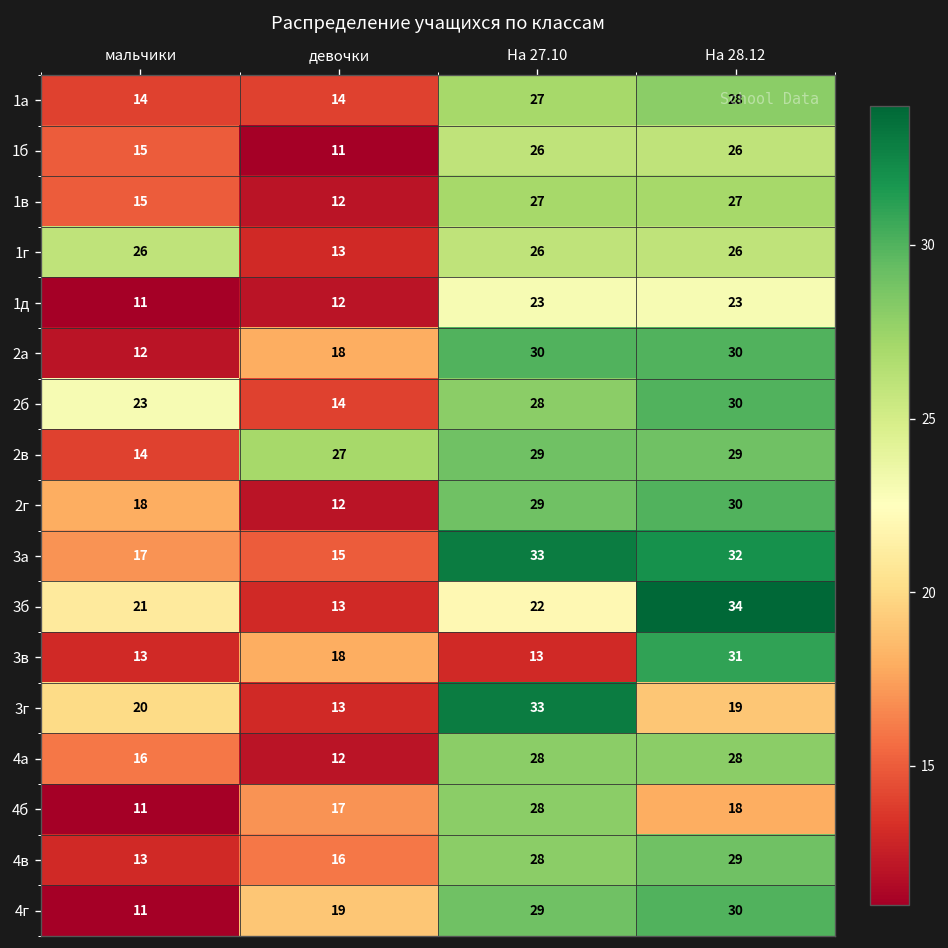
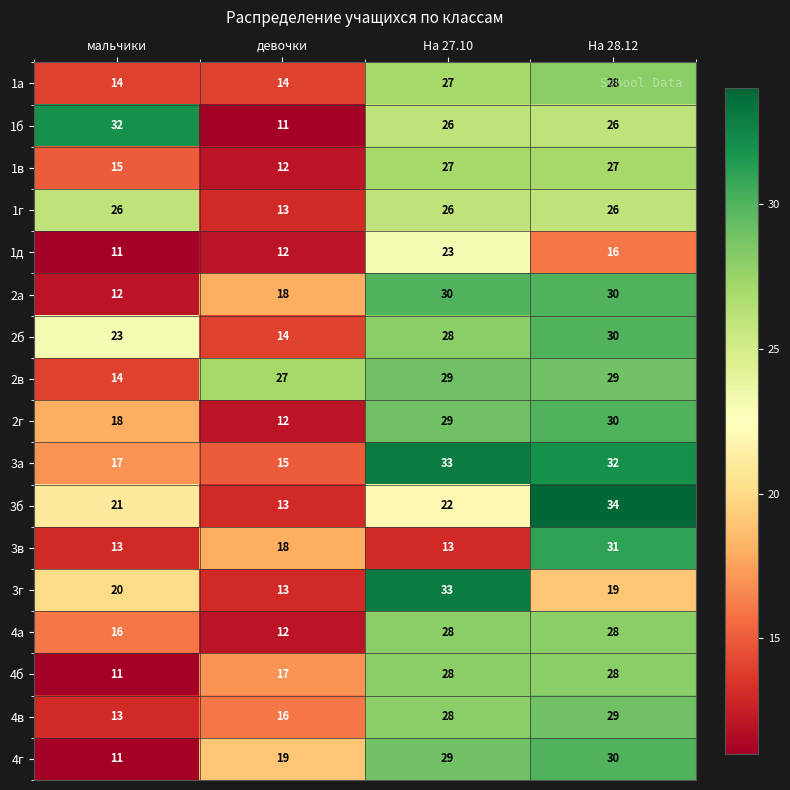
1б, мальчики: 15 -> 32
1д, На 28.12: 23 -> 16
4б, На 28.12: 18 -> 28
